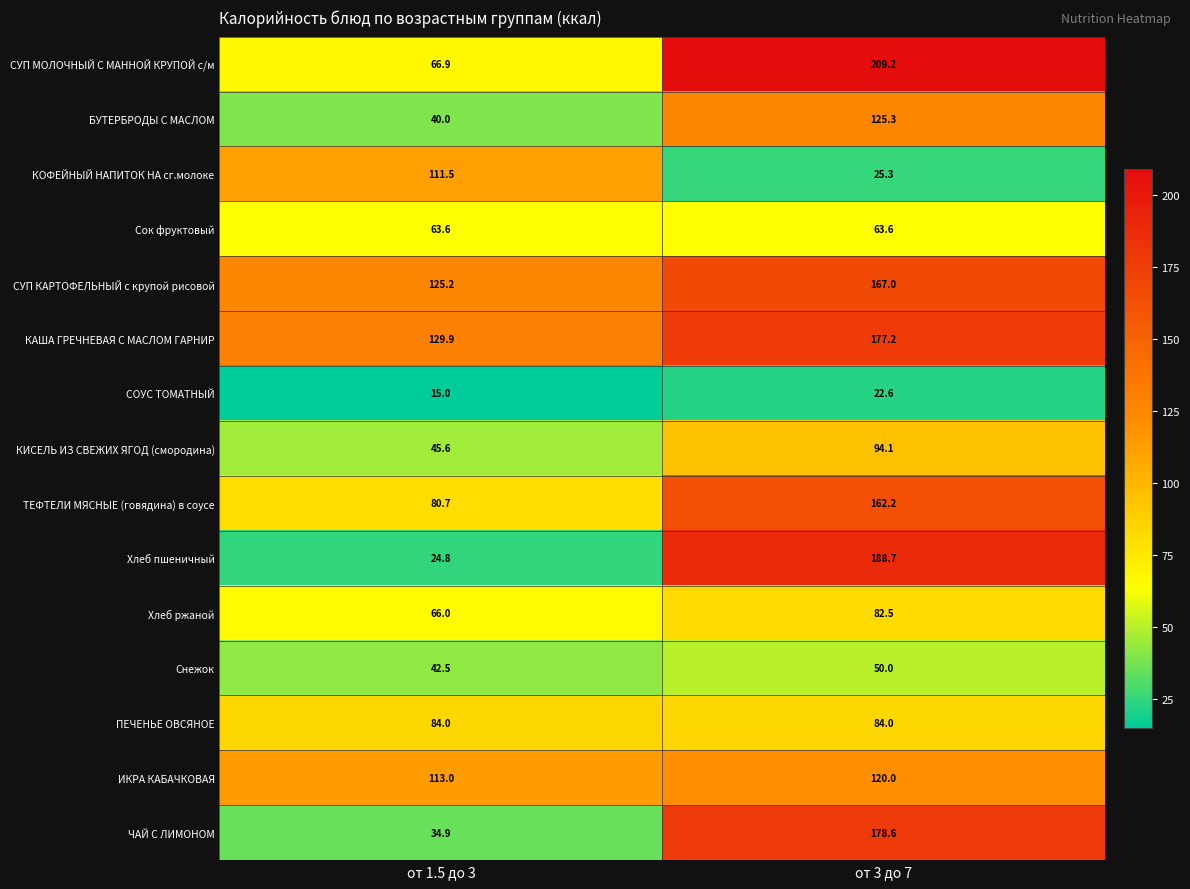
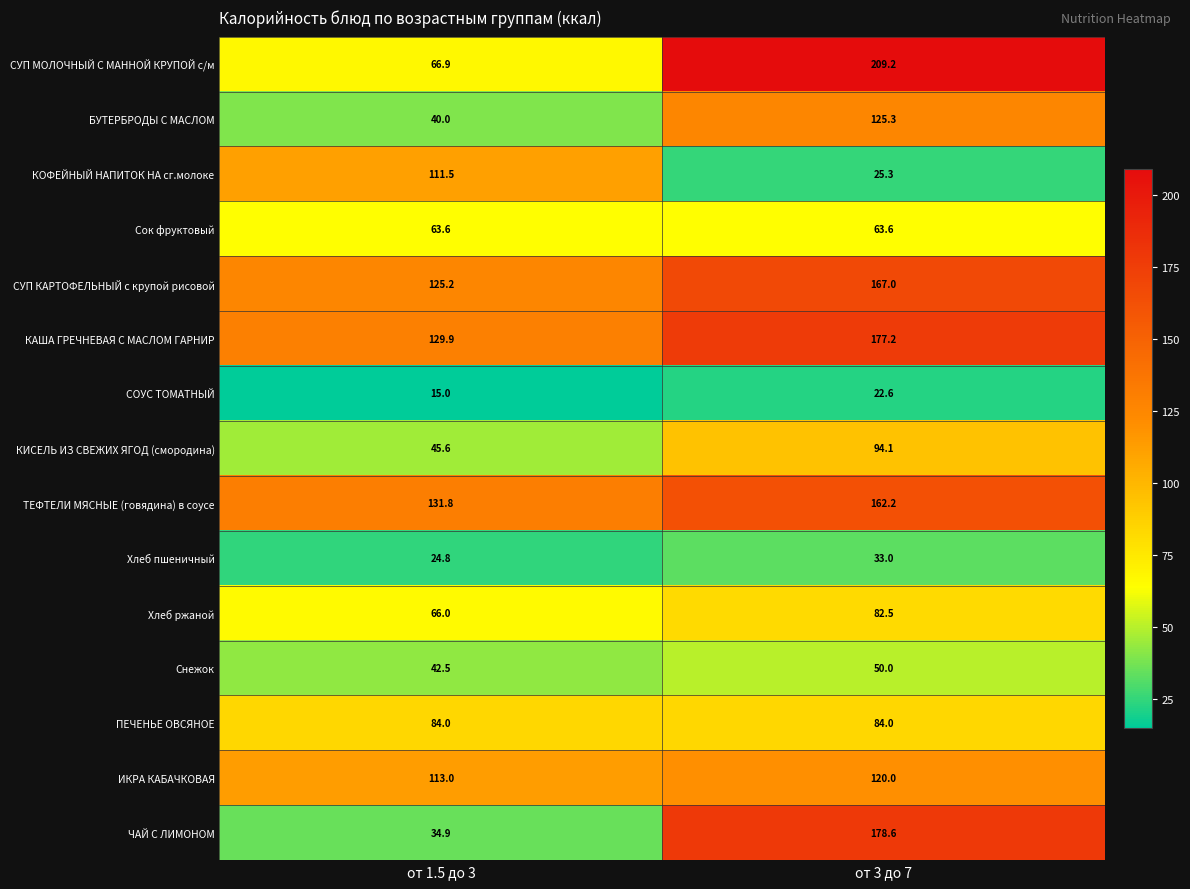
ТЕФТЕЛИ МЯСНЫЕ (говядина) в соусе, от 1.5 до 3: 80.7 -> 131.8
Хлеб пшеничный, от 3 до 7: 188.7 -> 33.0
